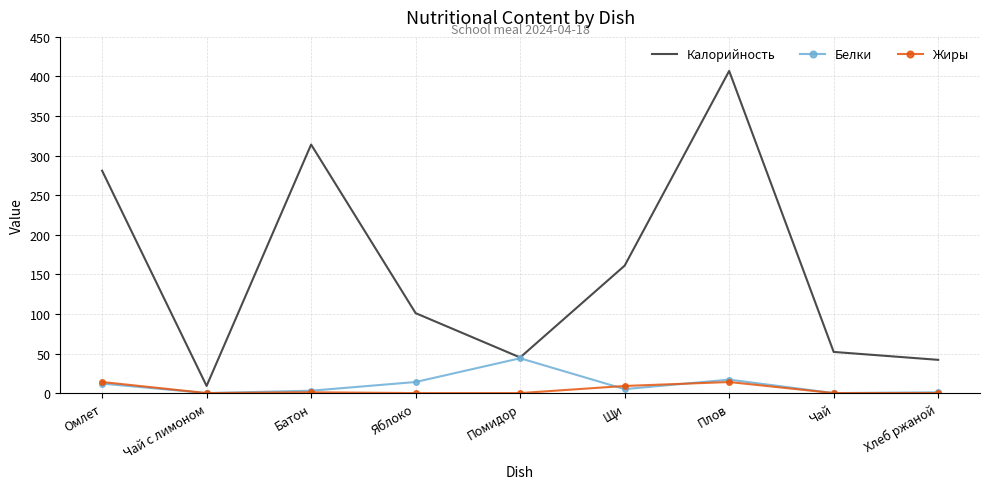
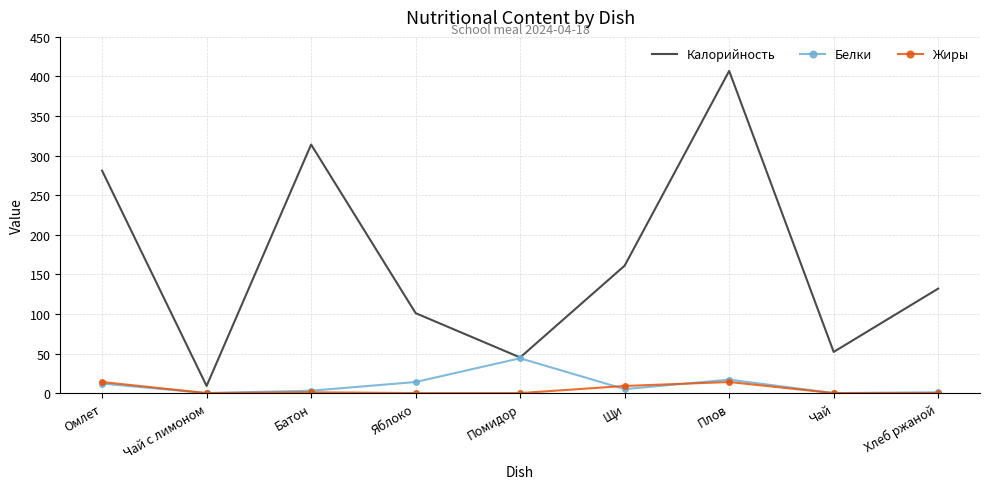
Калорийность, Хлеб ржаной: 40 -> 130
